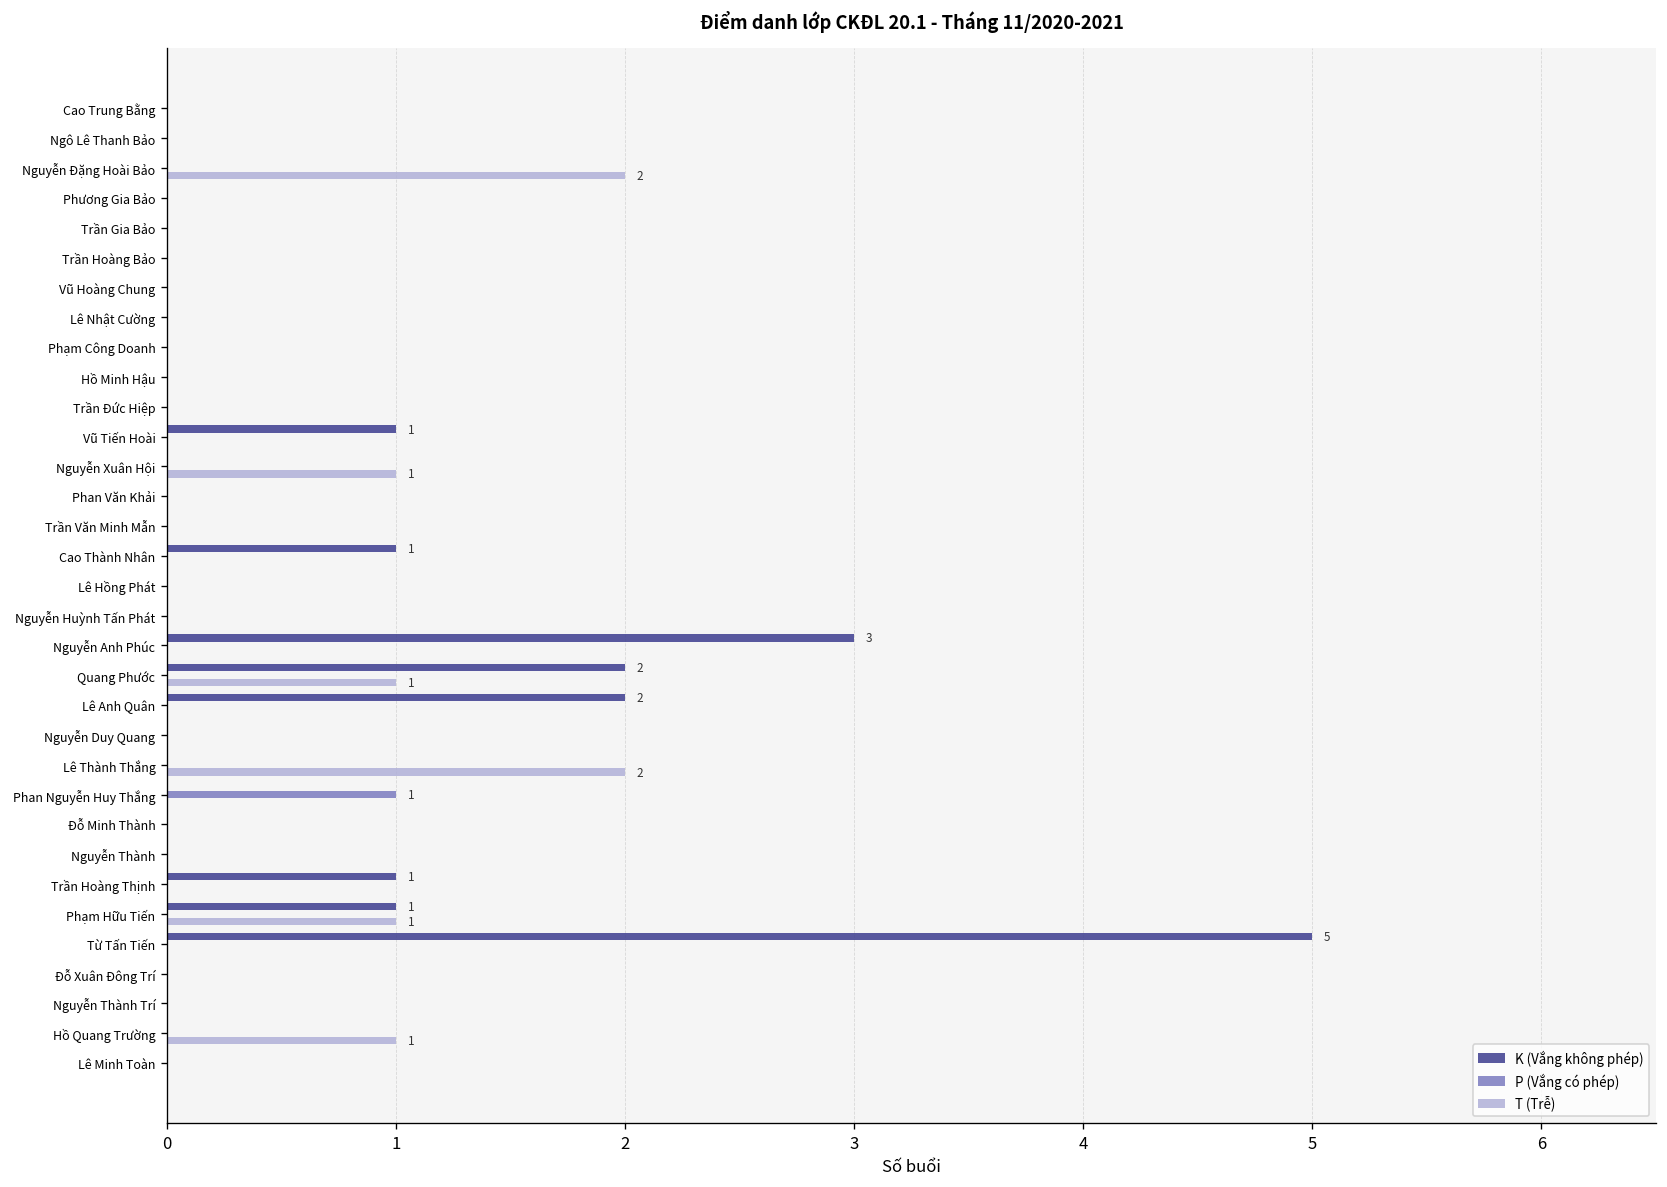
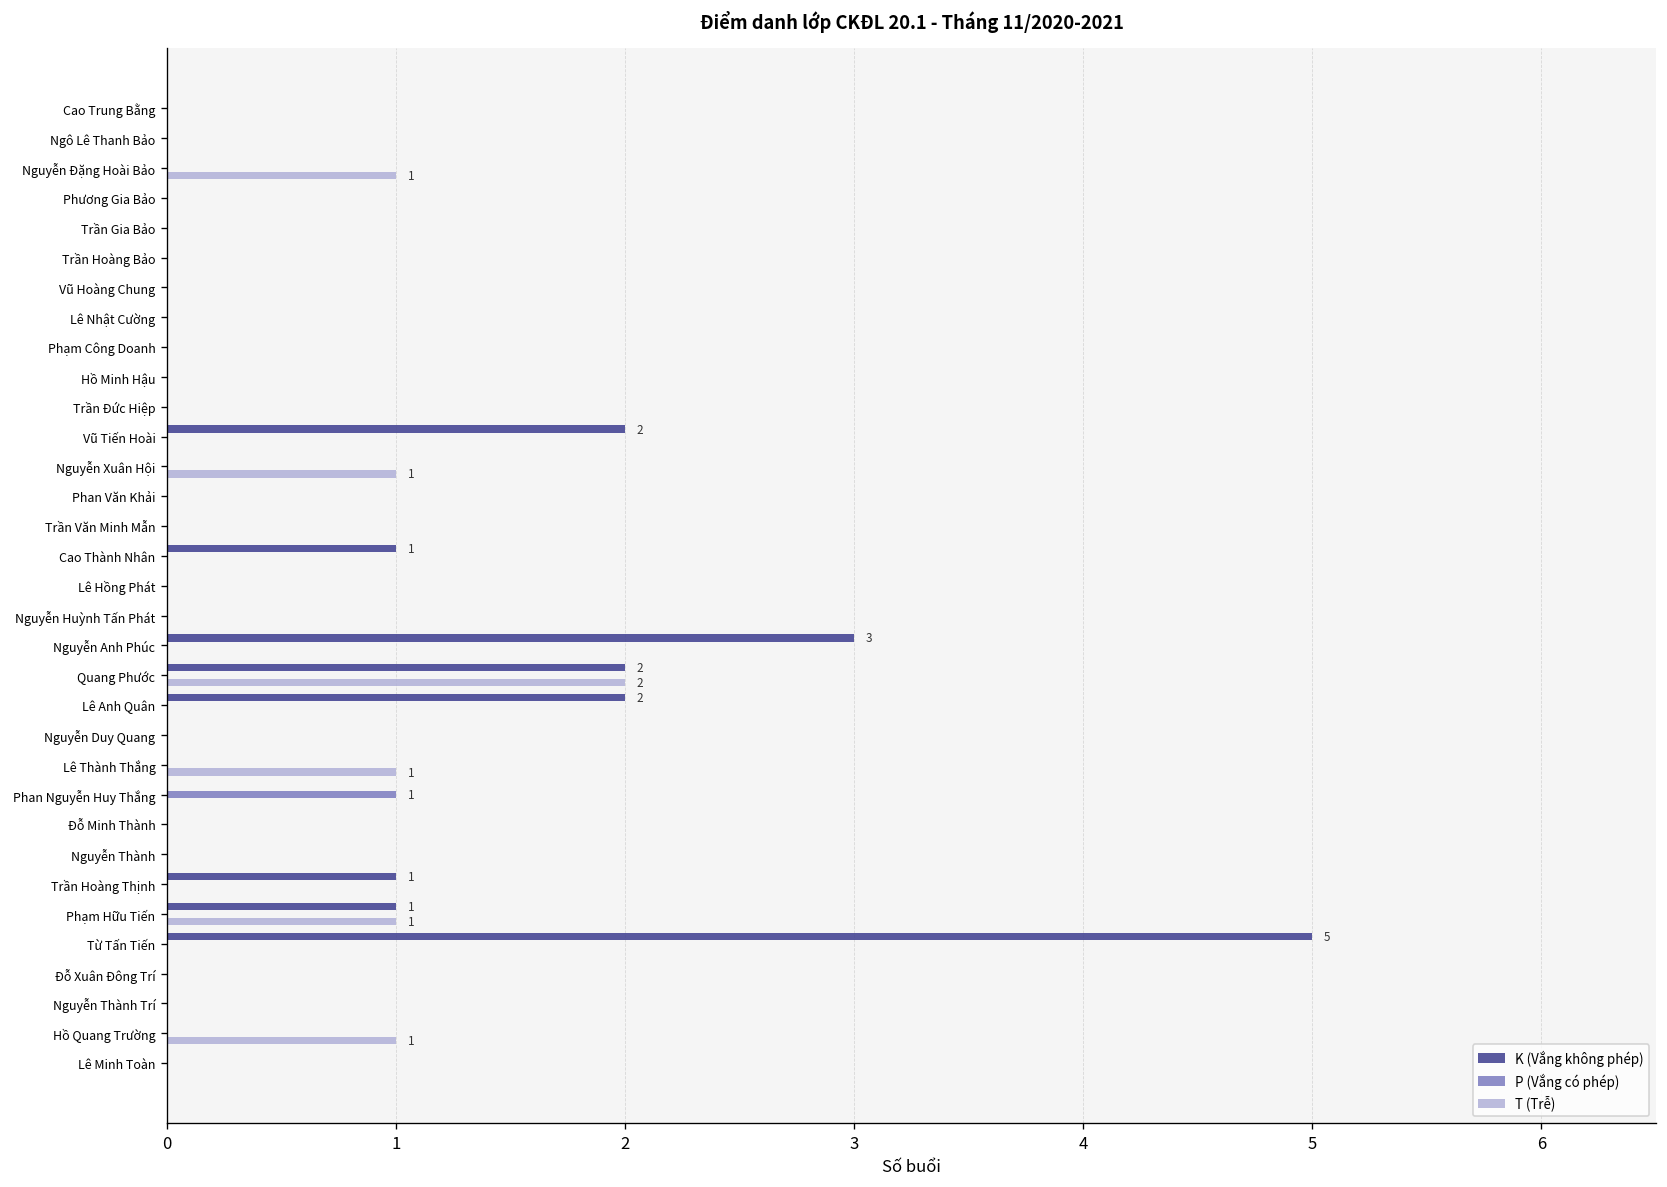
T (Trễ), Nguyễn Đặng Hoài Bảo: 2 -> 1
K (Vắng không phép), Vũ Tiến Hoài: 1 -> 2
T (Trễ), Quang Phước: 1 -> 2
T (Trễ), Lê Thành Thắng: 2 -> 1
